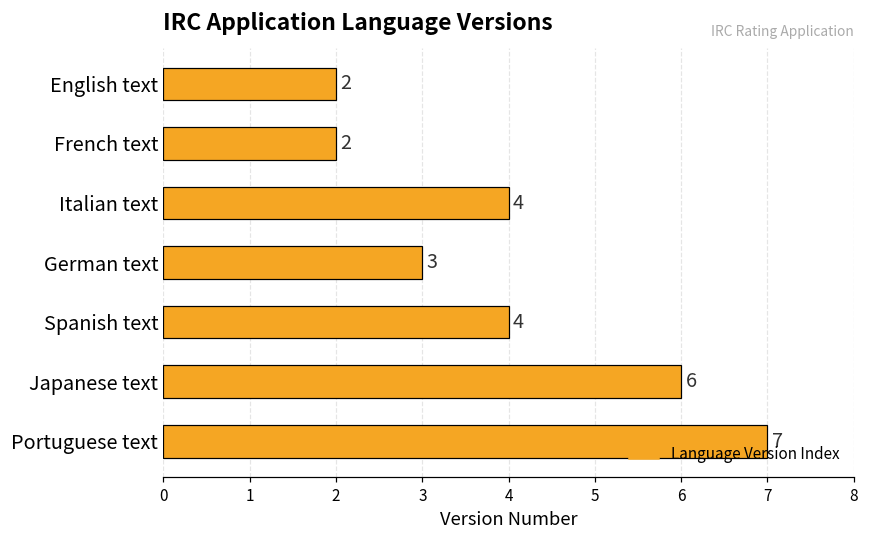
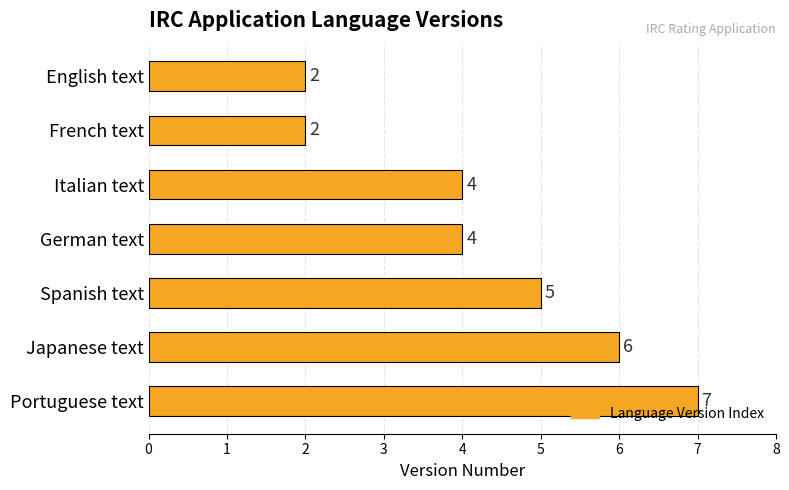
German text: 3 -> 4
Spanish text: 4 -> 5
